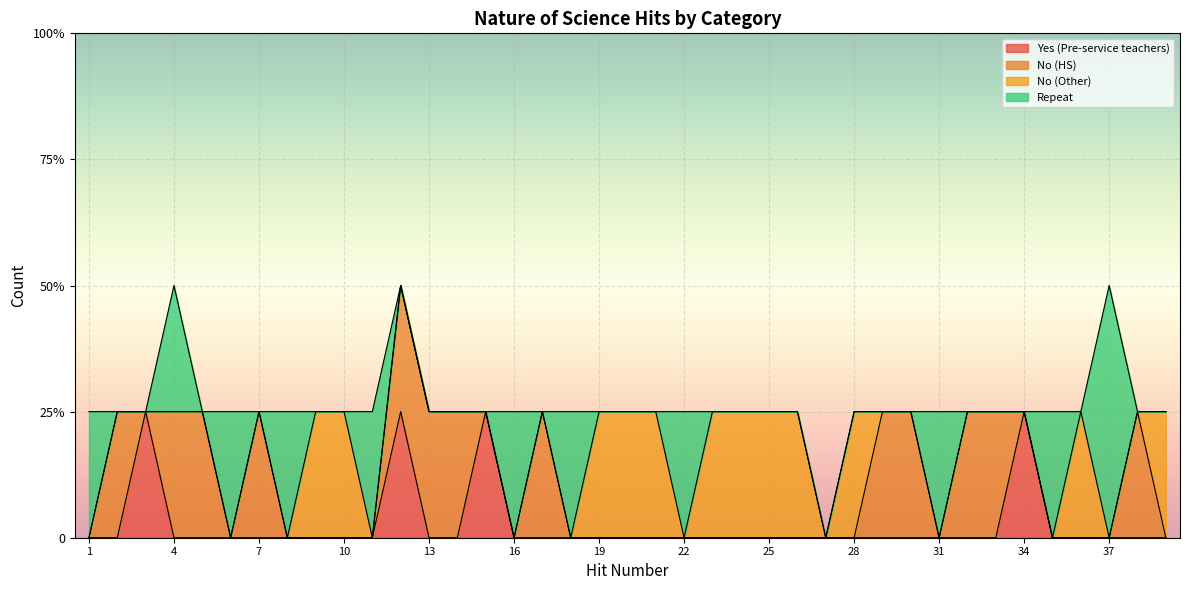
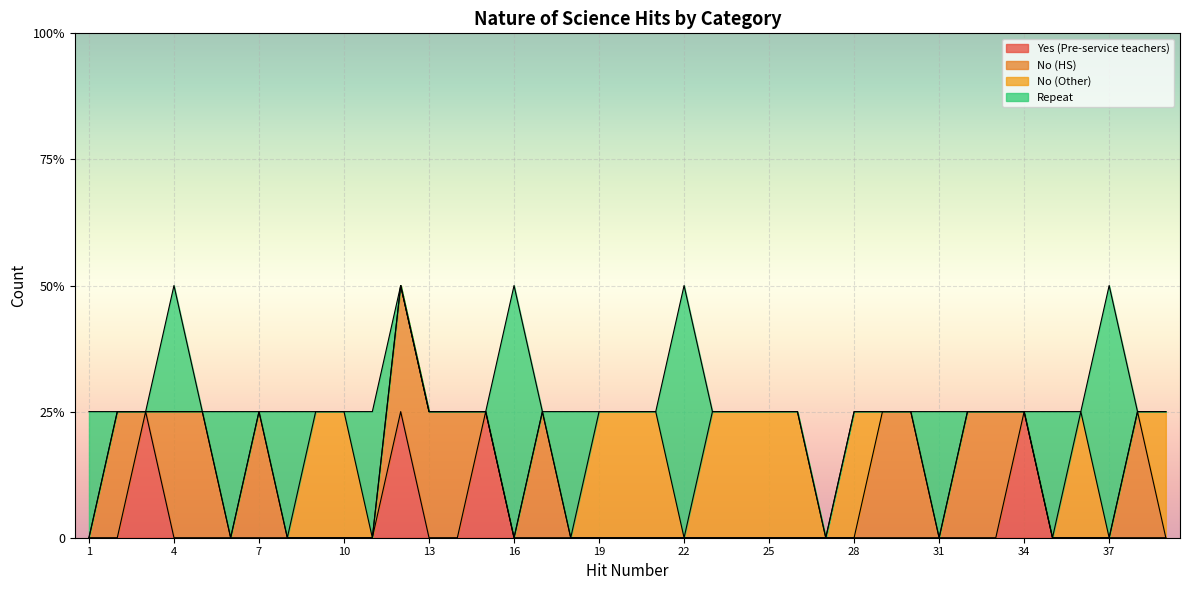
Repeat, 16: 25% -> 50%
Repeat, 22: 25% -> 50%
